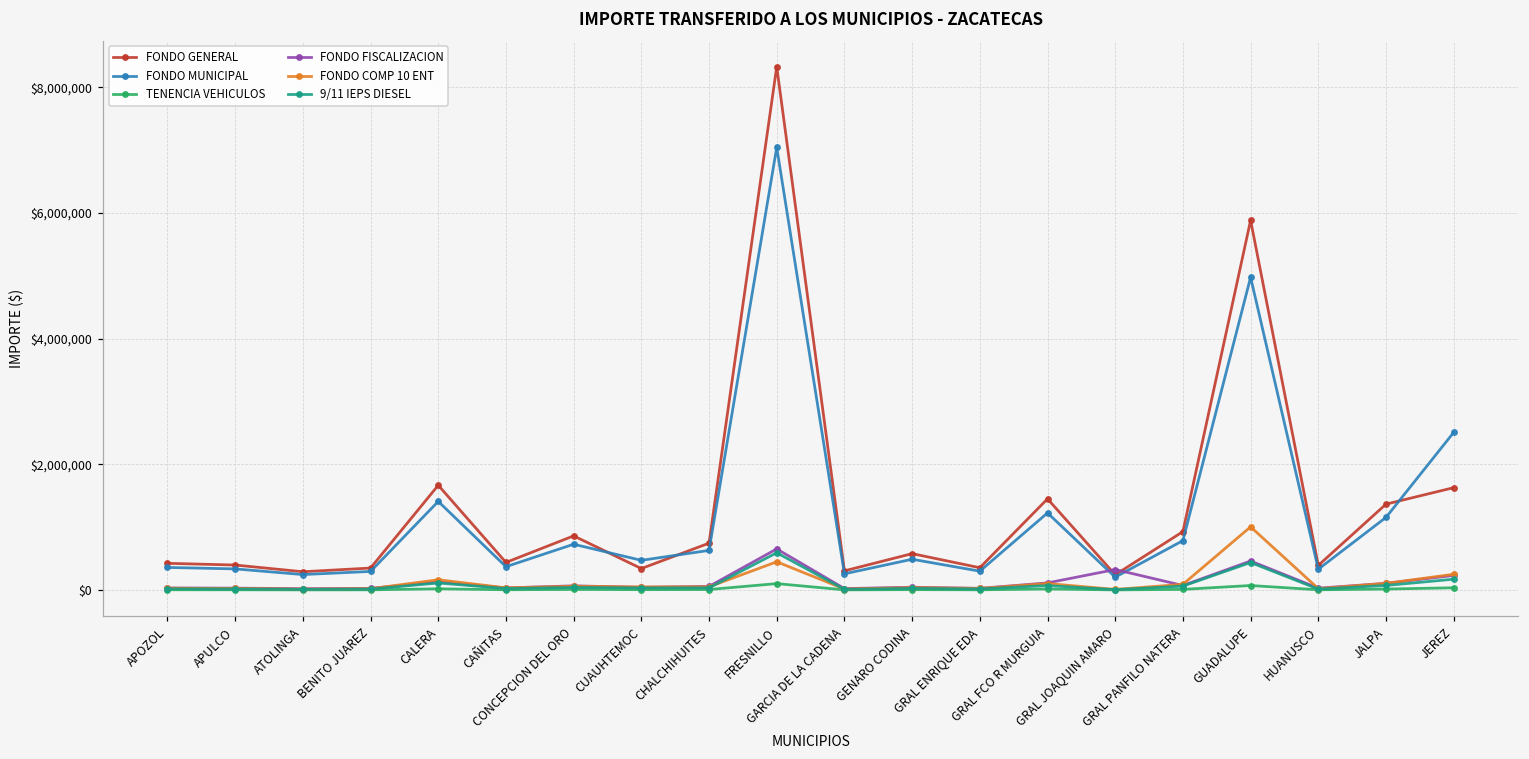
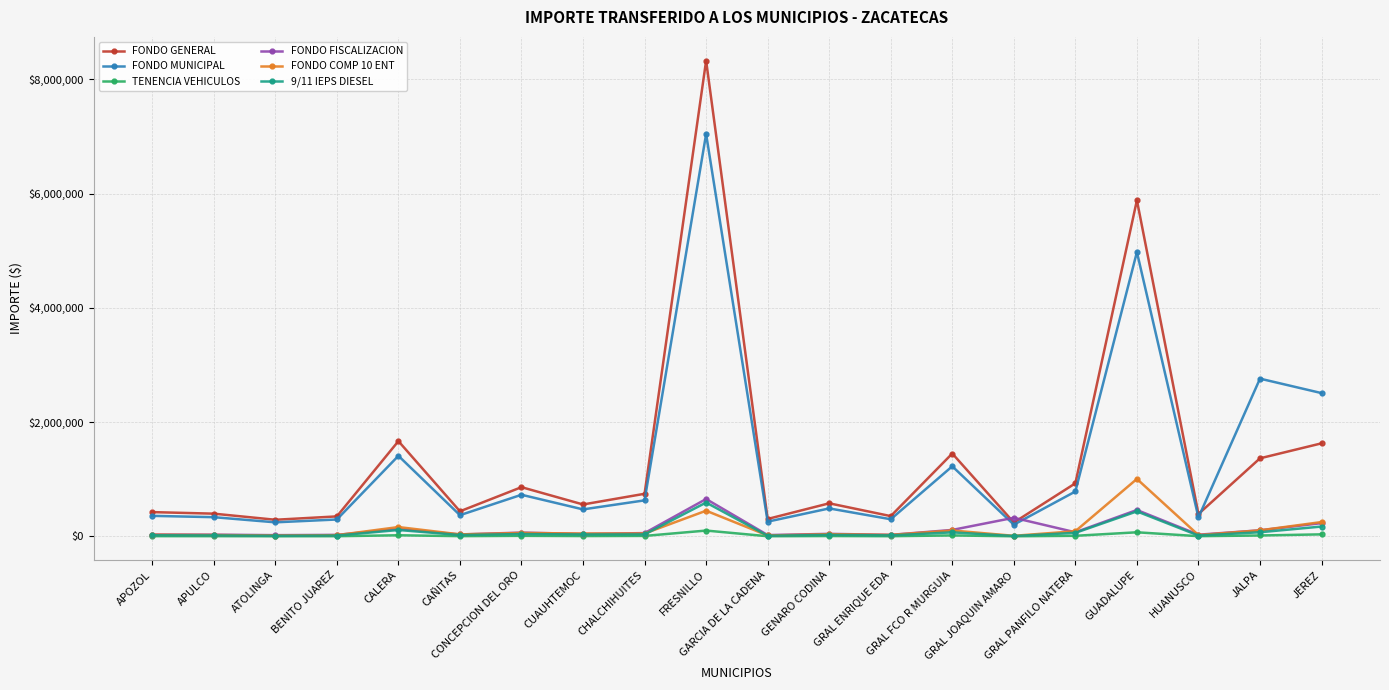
FONDO GENERAL, CUAUHTEMOC: $300,000 -> $600,000
FONDO MUNICIPAL, JALPA: $1,200,000 -> $2,800,000
